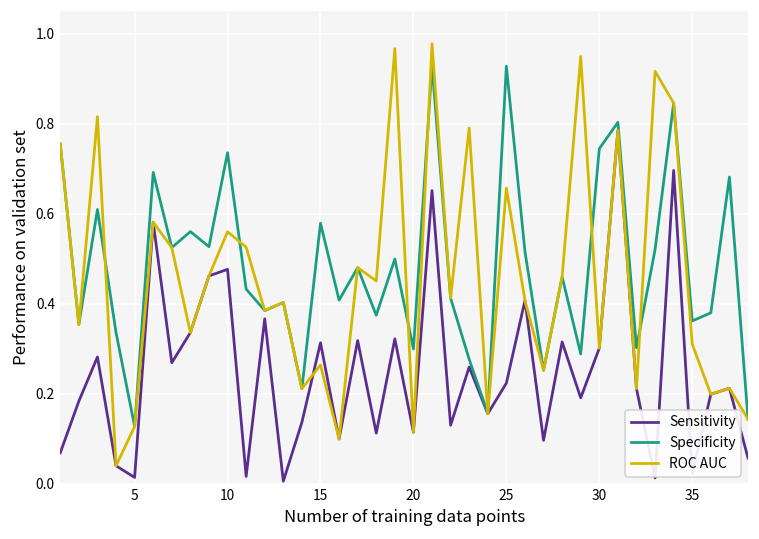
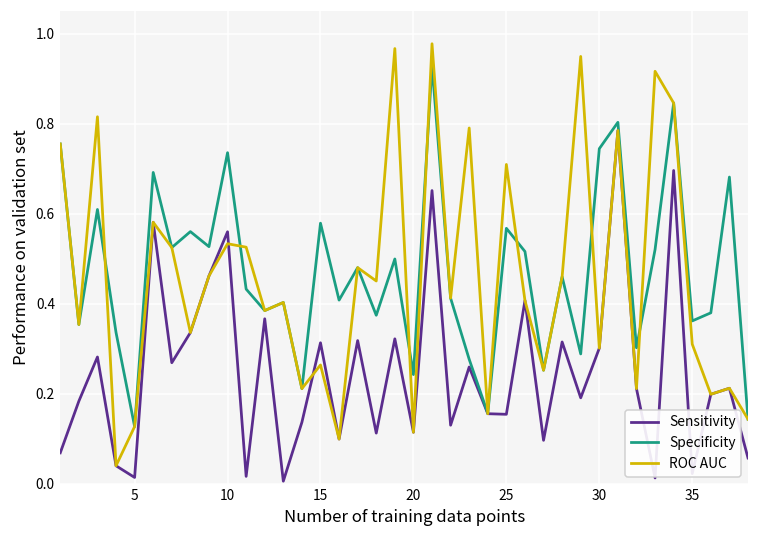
Sensitivity, 10: 0.48 -> 0.56
ROC AUC, 10: 0.56 -> 0.53
Specificity, 20: 0.30 -> 0.24
Sensitivity, 25: 0.22 -> 0.15
Specificity, 25: 0.93 -> 0.57
ROC AUC, 25: 0.66 -> 0.71
